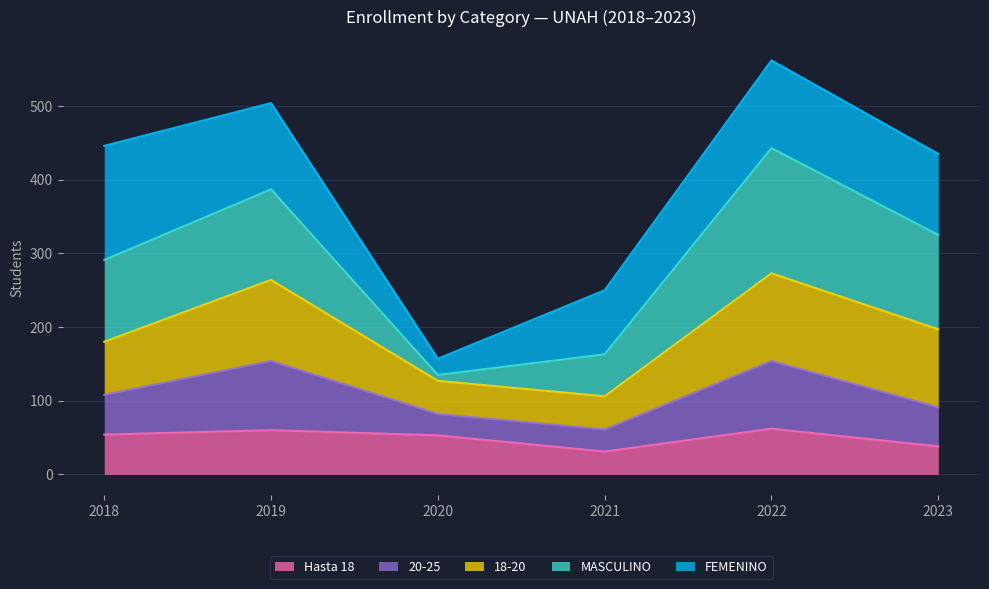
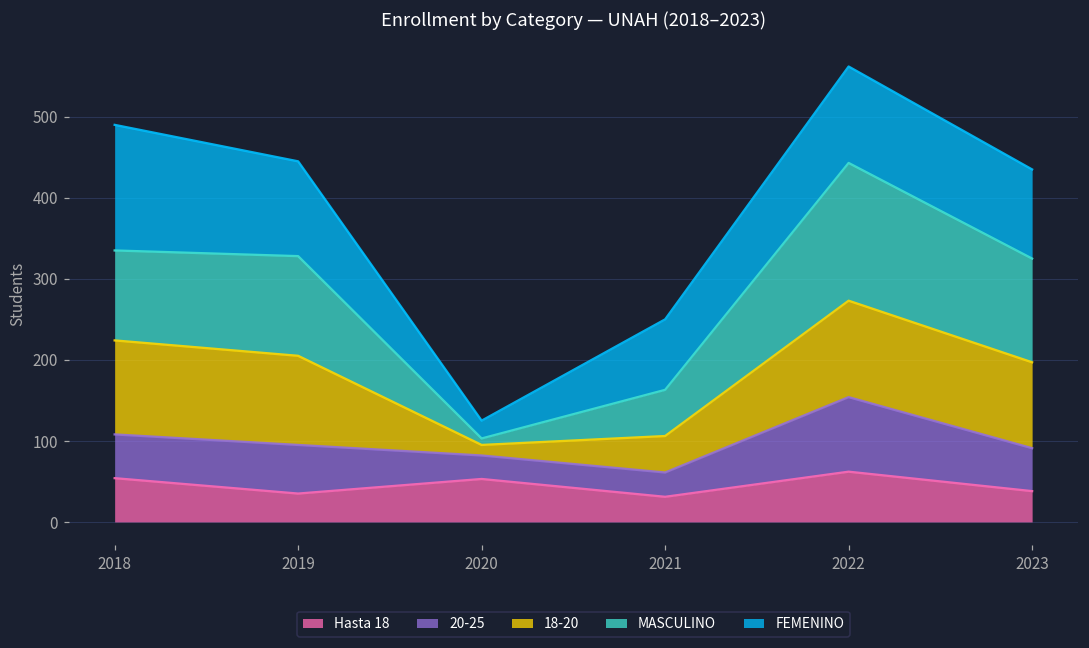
18-20, 2018: 70 -> 120
Hasta 18, 2019: 60 -> 40
20-25, 2019: 90 -> 60
18-20, 2020: 50 -> 10
